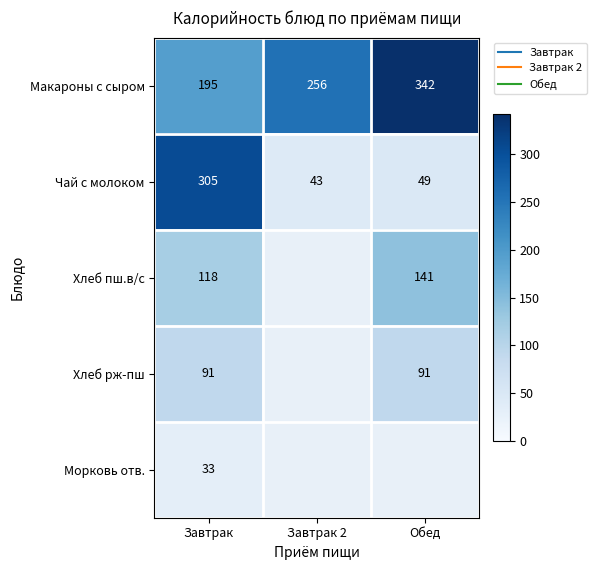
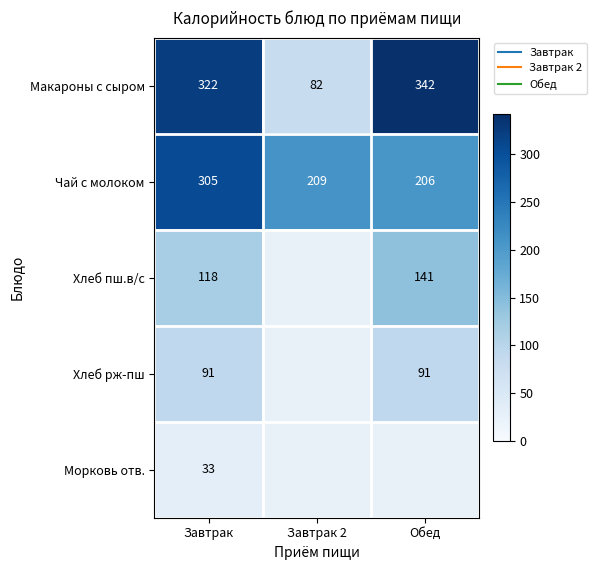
Макароны с сыром, Завтрак: 195 -> 322
Макароны с сыром, Завтрак 2: 256 -> 82
Чай с молоком, Завтрак 2: 43 -> 209
Чай с молоком, Обед: 49 -> 206
